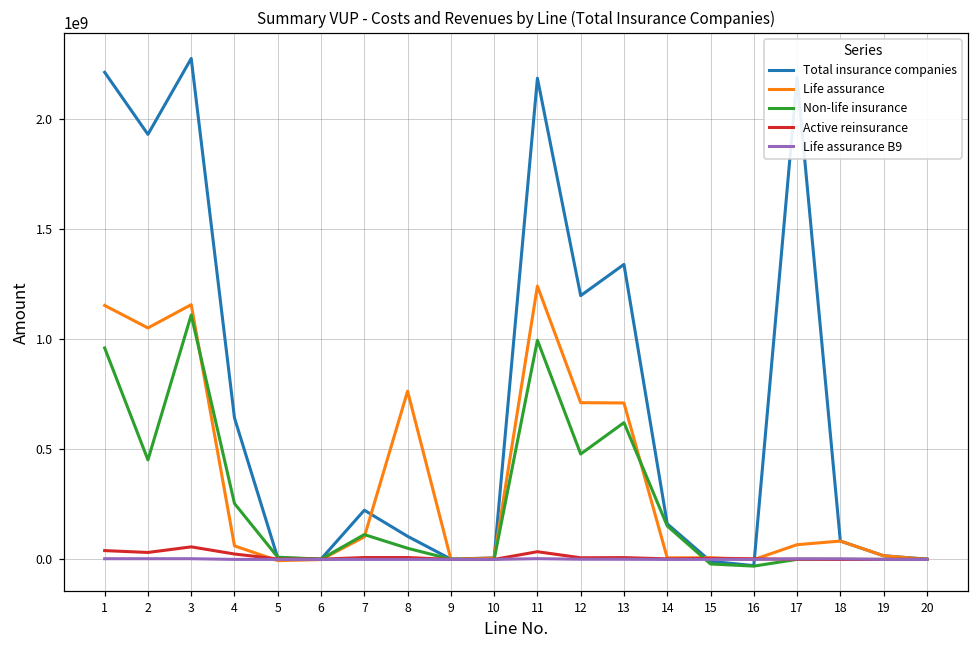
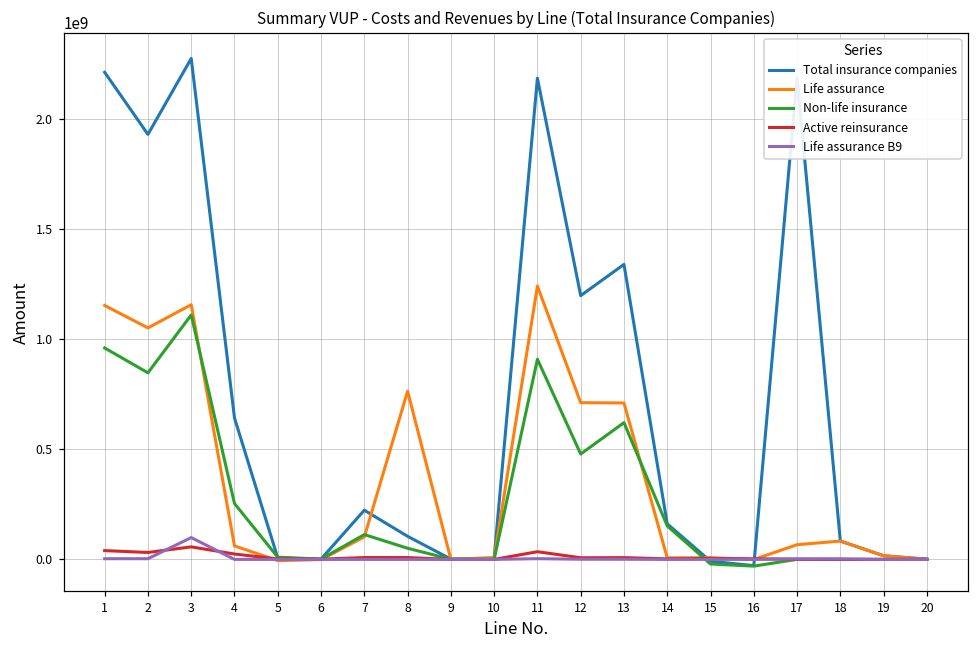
Non-life insurance, 2: 450000000 -> 850000000
Life assurance B9, 3: 0 -> 100000000
Non-life insurance, 11: 1000000000 -> 910000000
